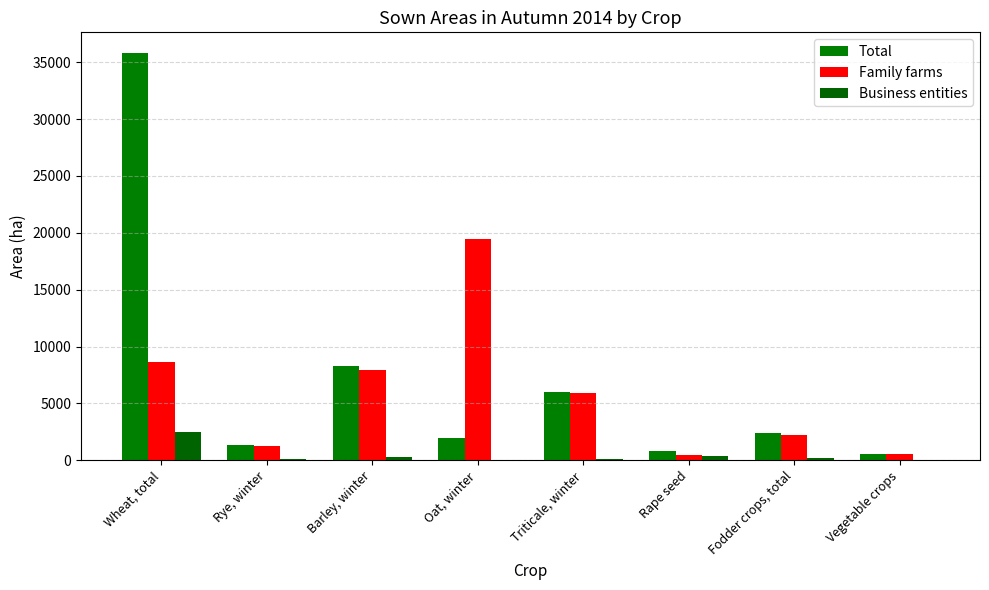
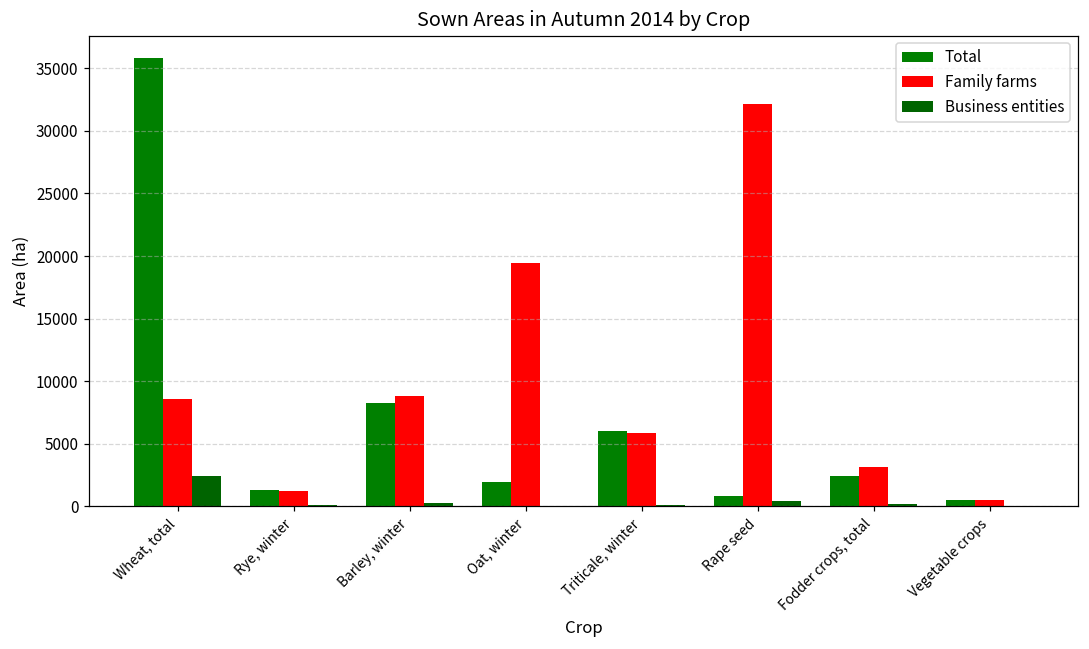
Family farms, Barley, winter: 8000 -> 8800
Family farms, Rape seed: 400 -> 32100
Family farms, Fodder crops, total: 2200 -> 3100
